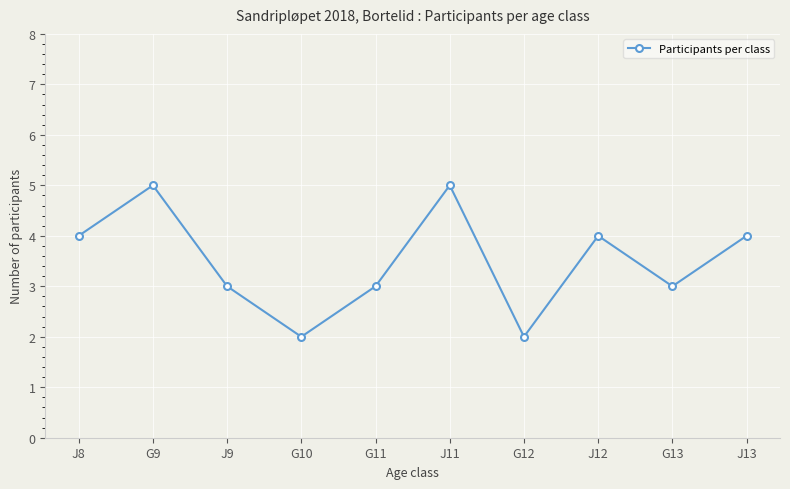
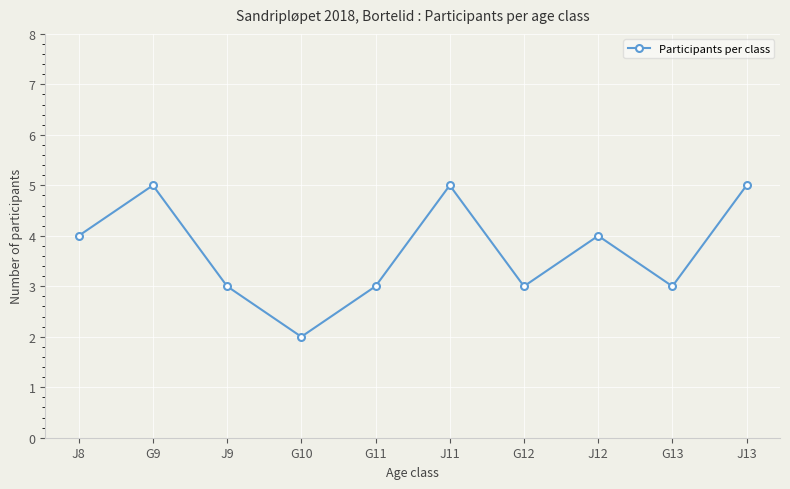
G12: 2 -> 3
J13: 4 -> 5
